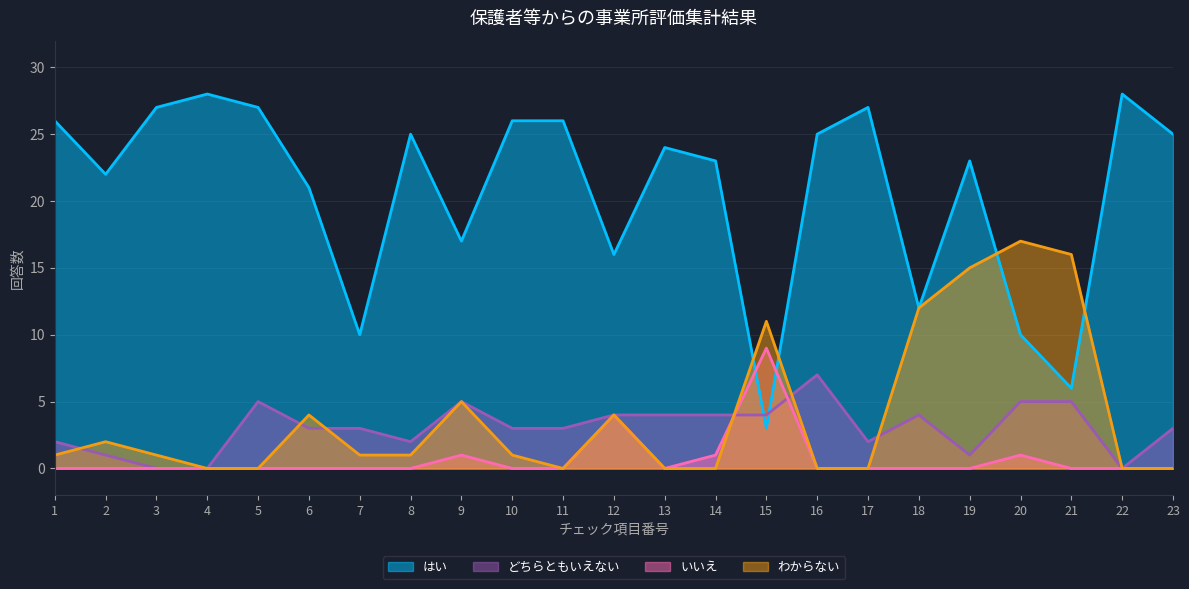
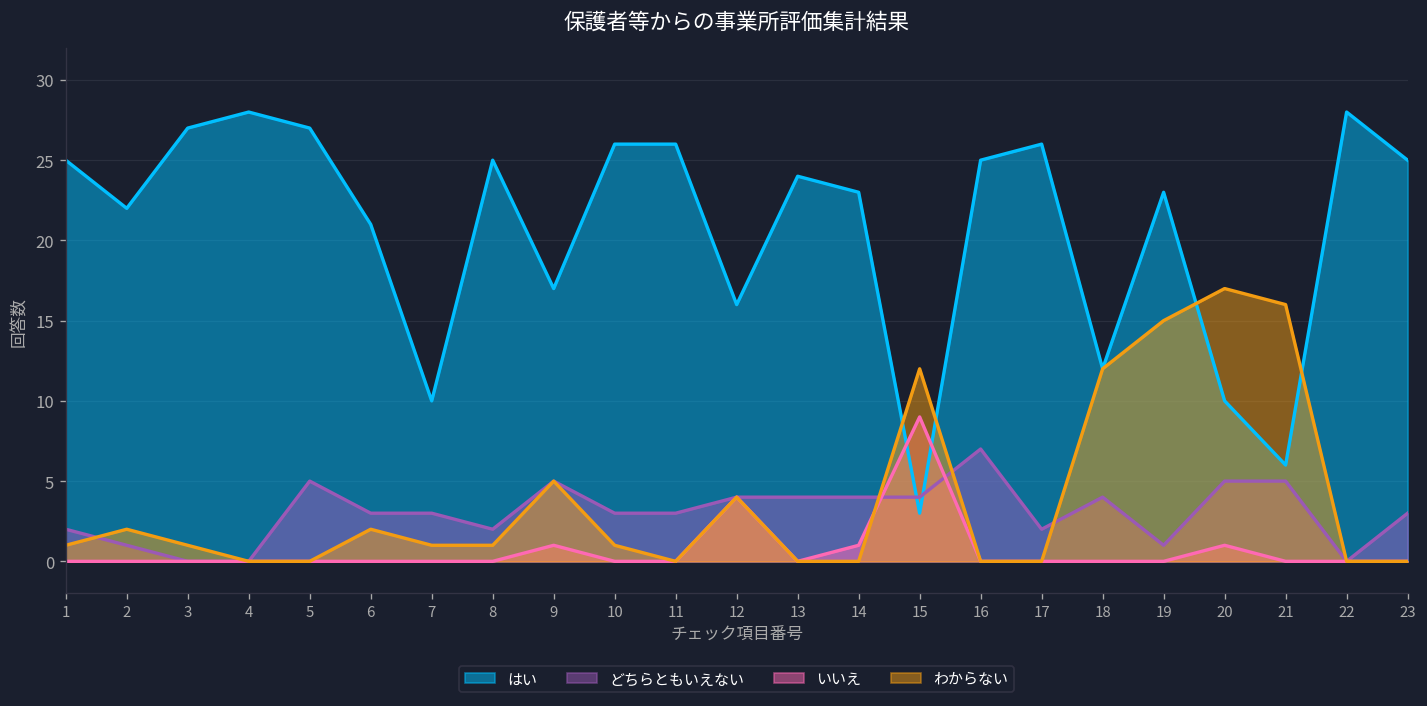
はい, 1: 26 -> 25
わからない, 6: 4 -> 2
わからない, 15: 11 -> 12
はい, 17: 27 -> 26
